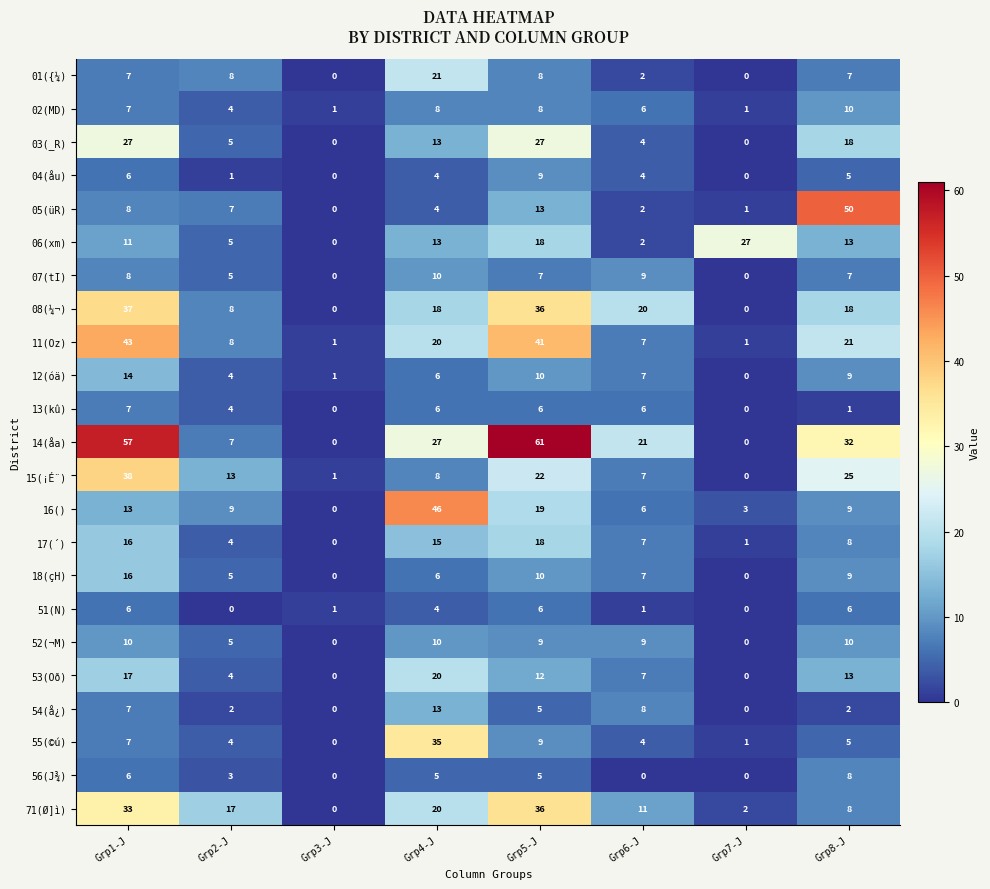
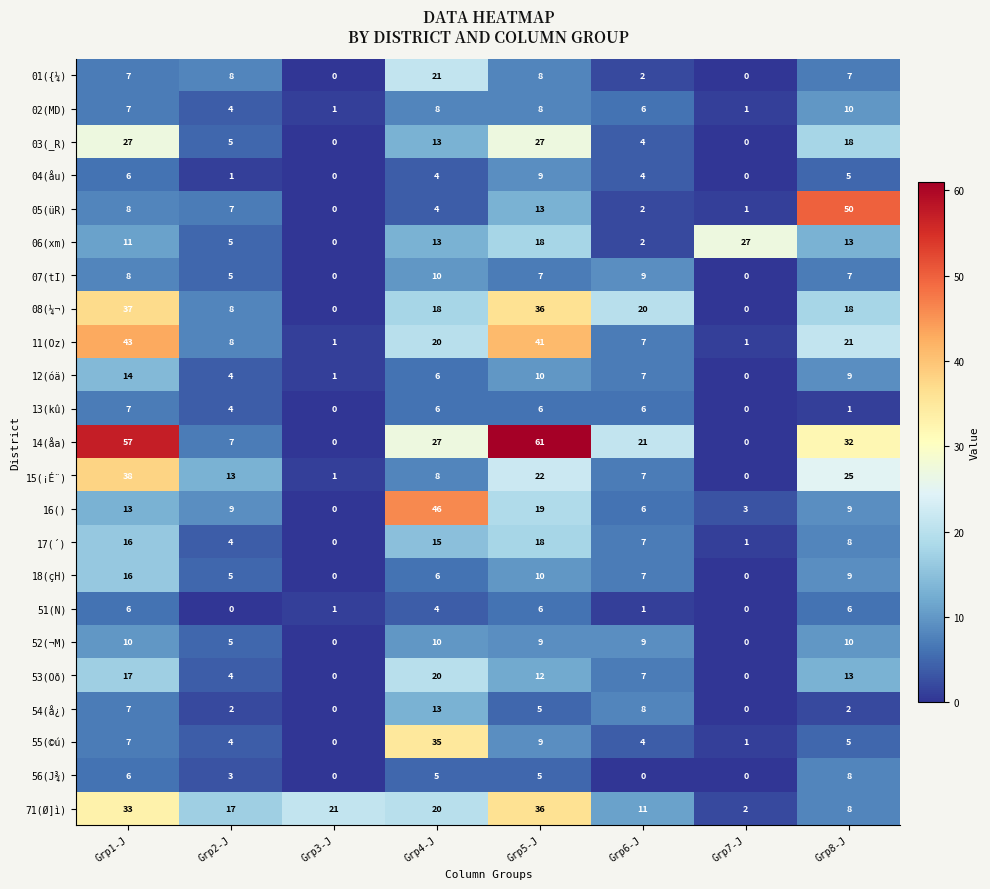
71(Ø]ì), Grp3-J: 0 -> 21
